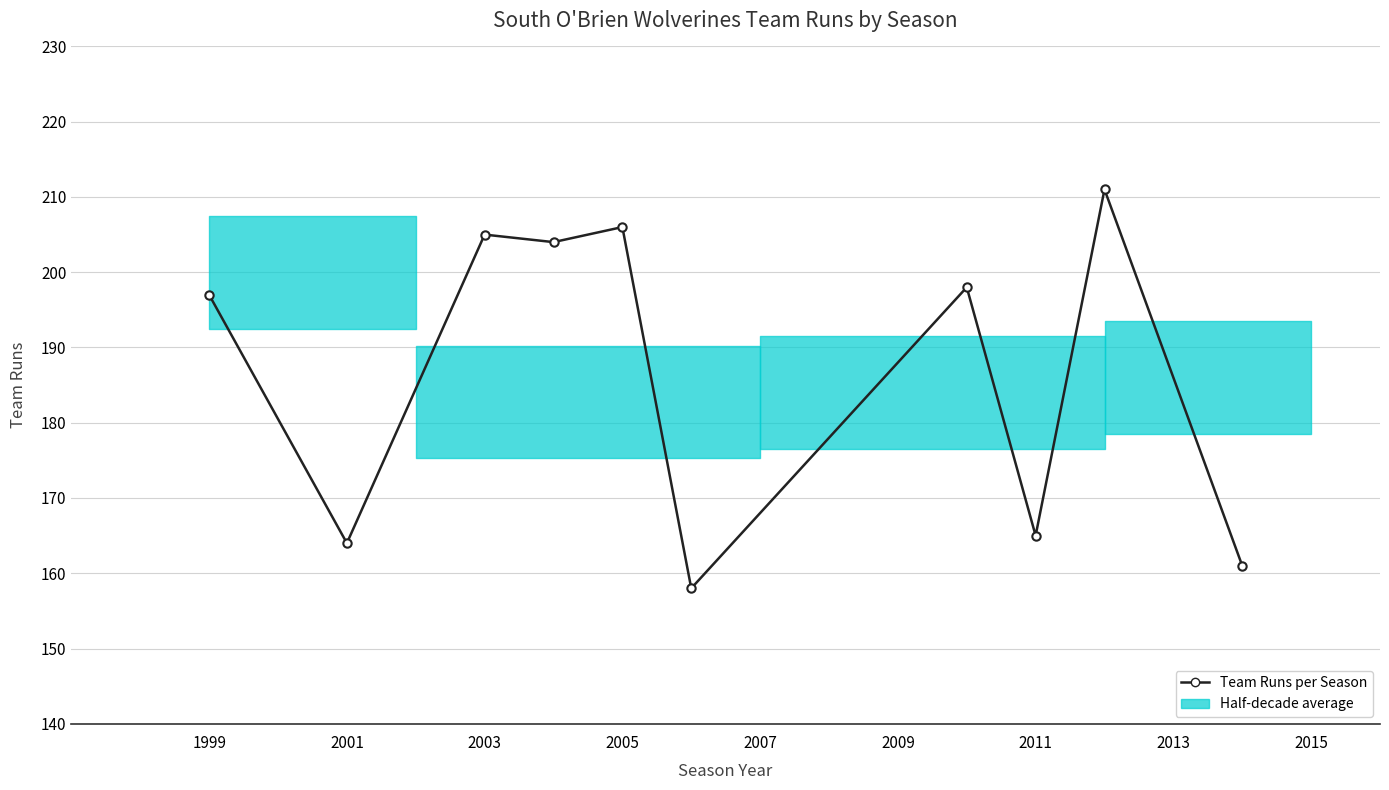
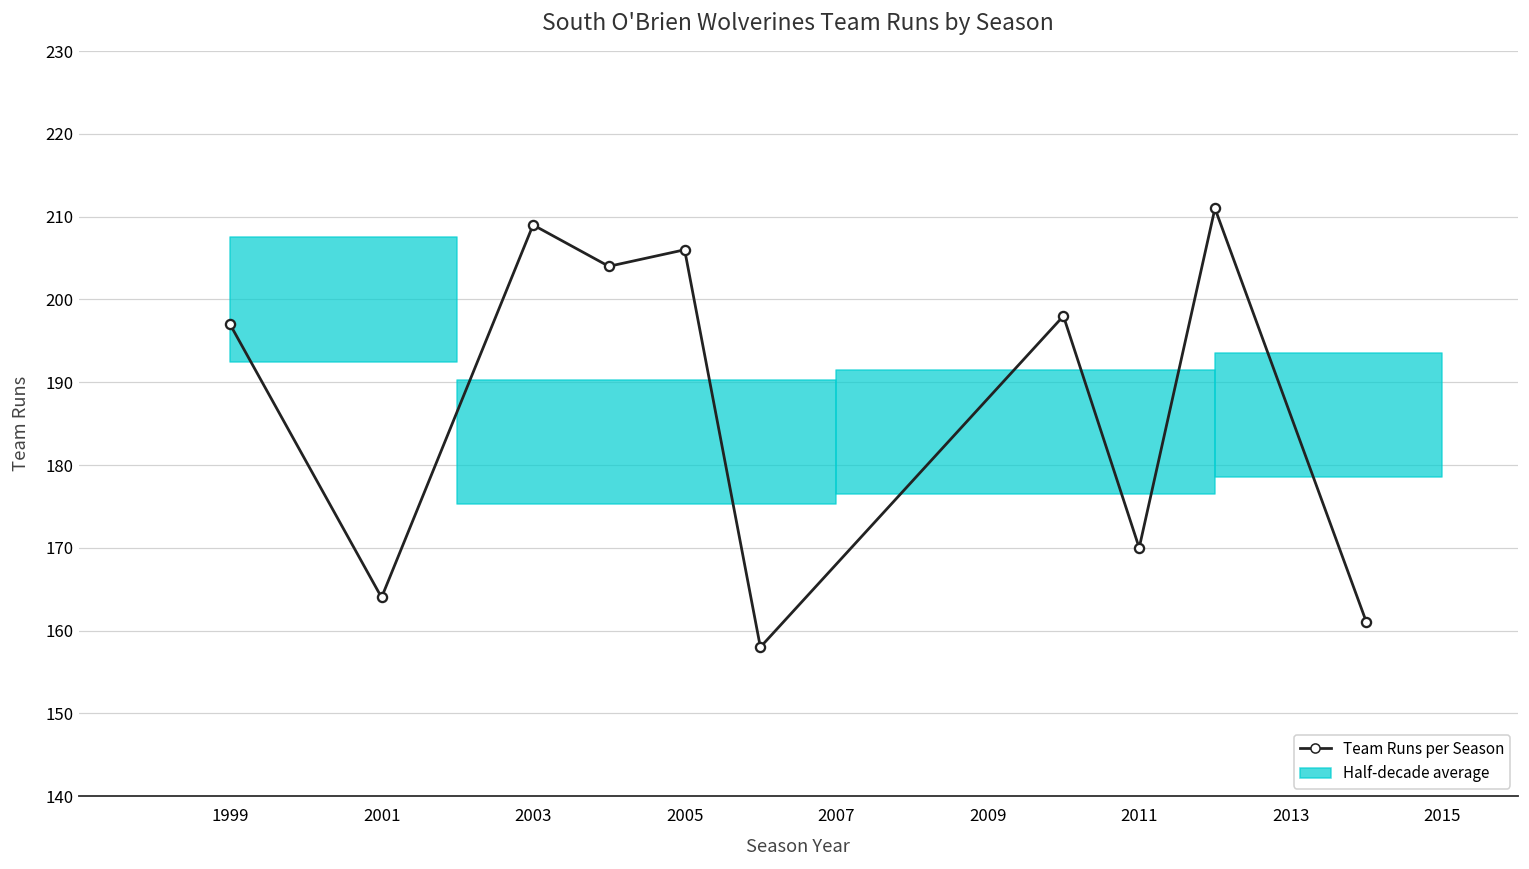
Team Runs per Season, 2003: 205 -> 209
Team Runs per Season, 2011: 165 -> 170
